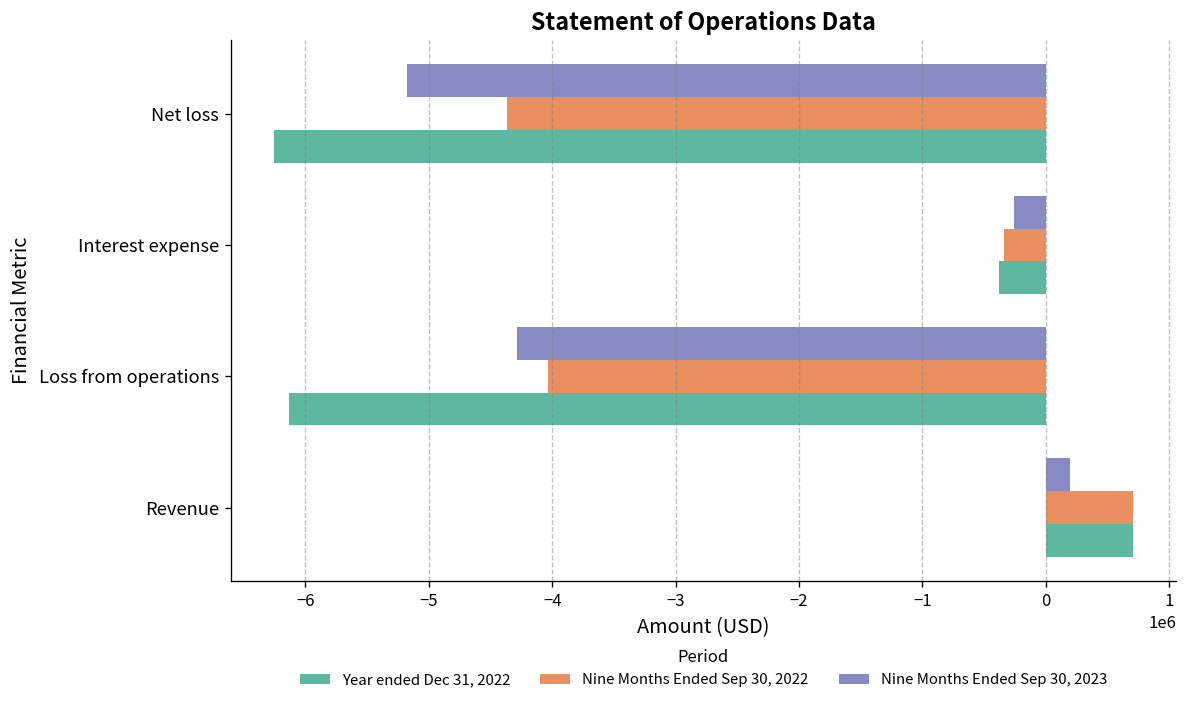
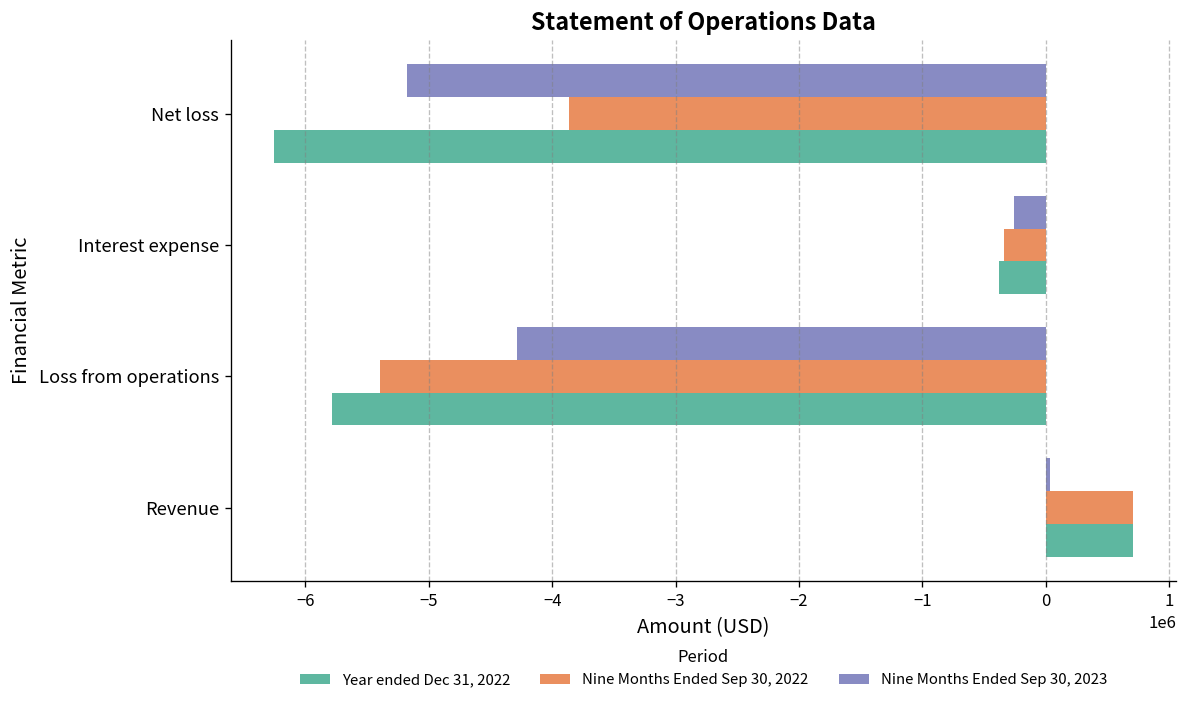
Nine Months Ended Sep 30, 2022, Net loss: -4370000 -> -3860000
Nine Months Ended Sep 30, 2022, Loss from operations: -4030000 -> -5400000
Year ended Dec 31, 2022, Loss from operations: -6140000 -> -5790000
Nine Months Ended Sep 30, 2023, Revenue: 200000 -> 40000
